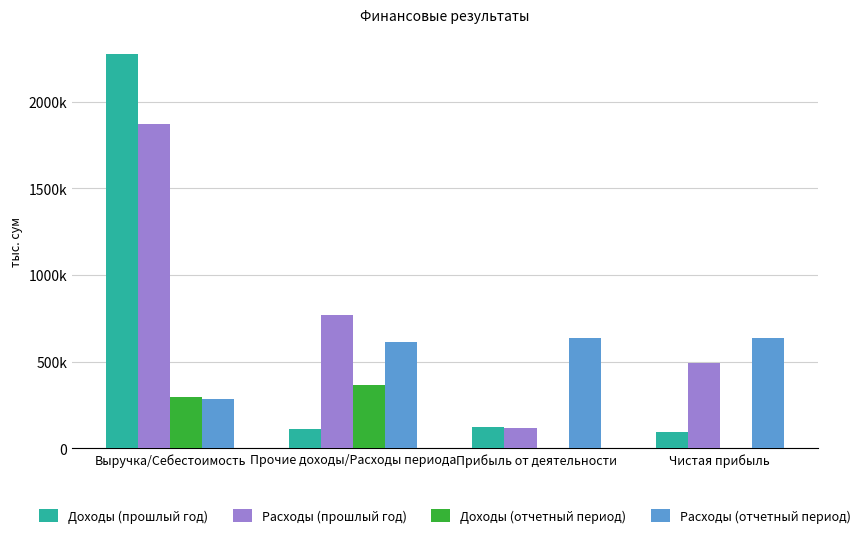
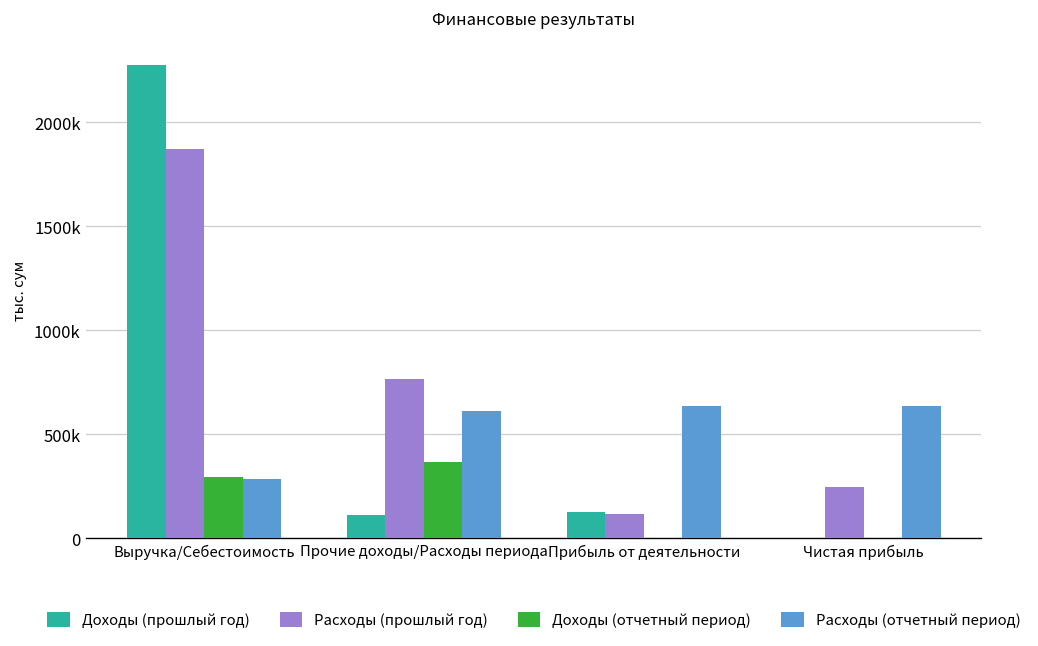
Доходы (прошлый год), Чистая прибыль: 100000 -> 0
Расходы (прошлый год), Чистая прибыль: 490000 -> 250000
